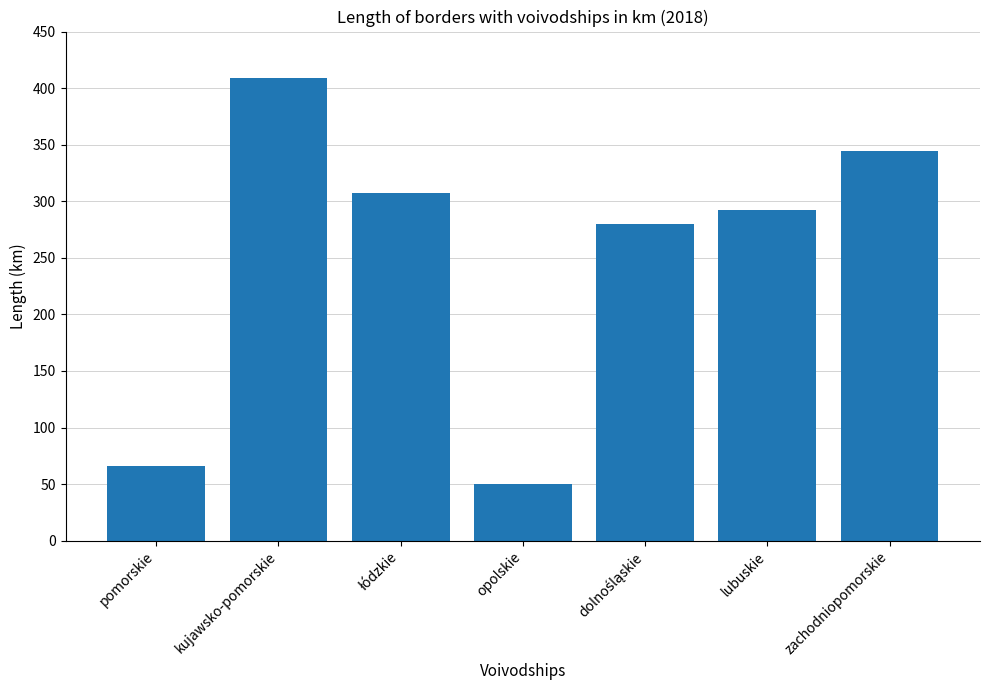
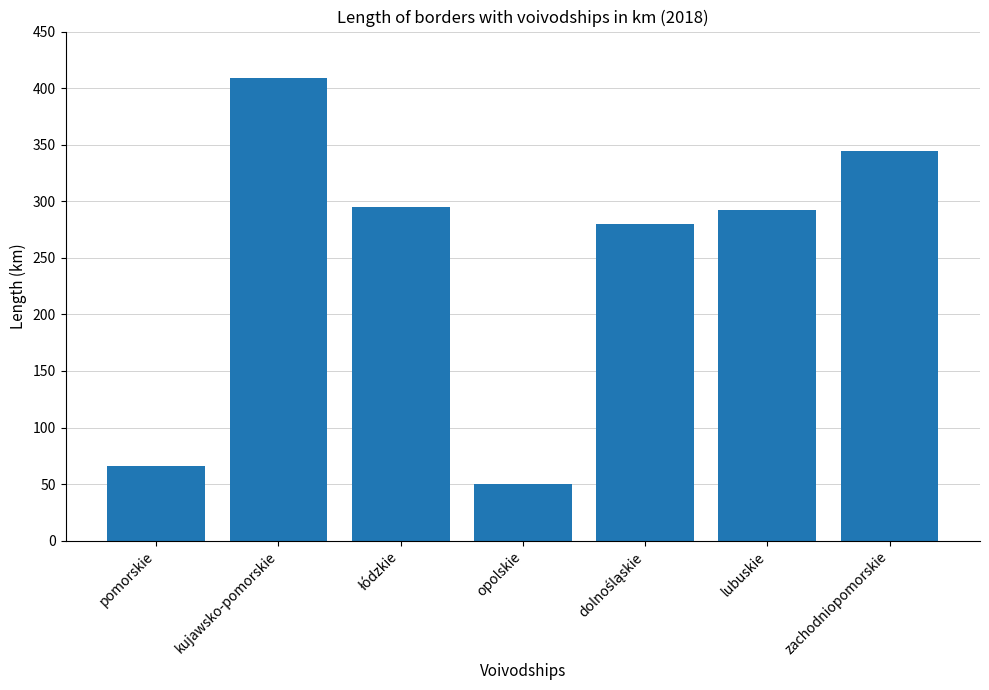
łódzkie: 307 -> 295
